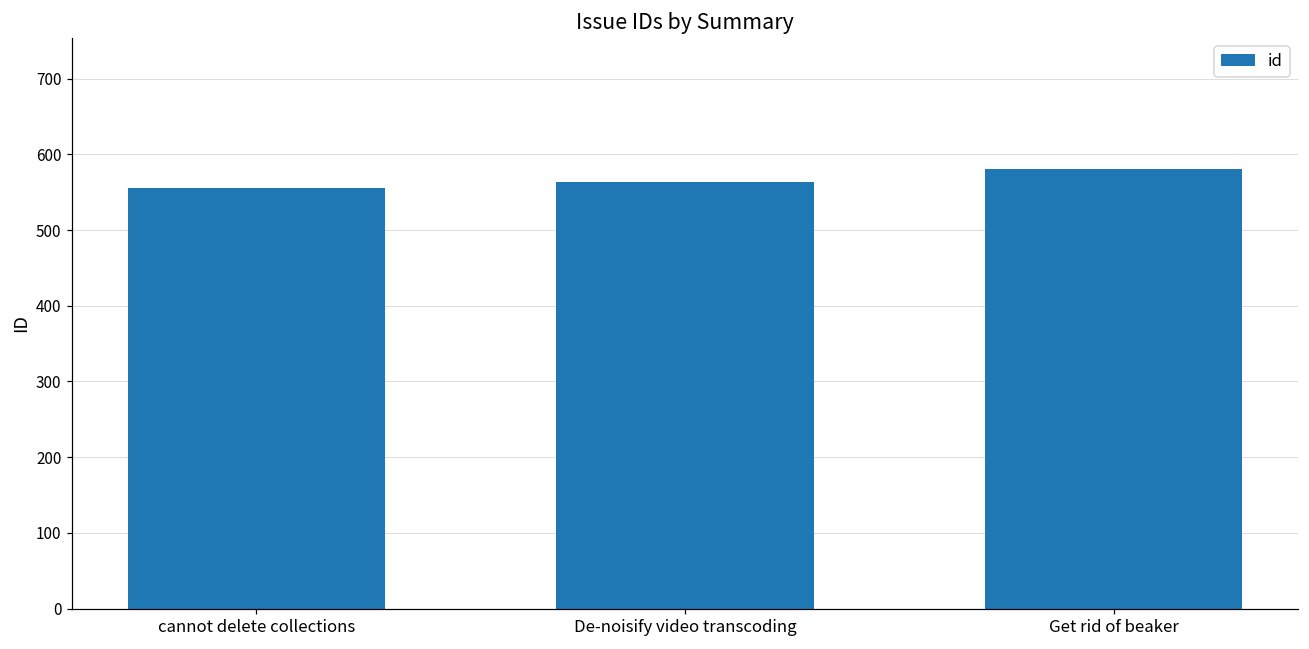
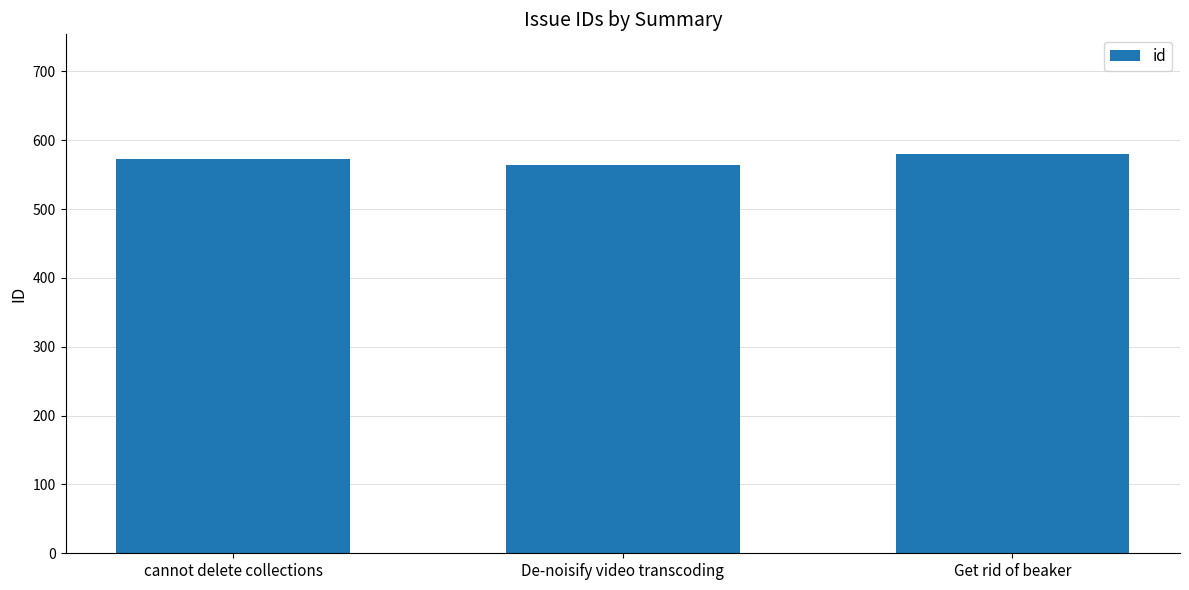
cannot delete collections: 560 -> 570
